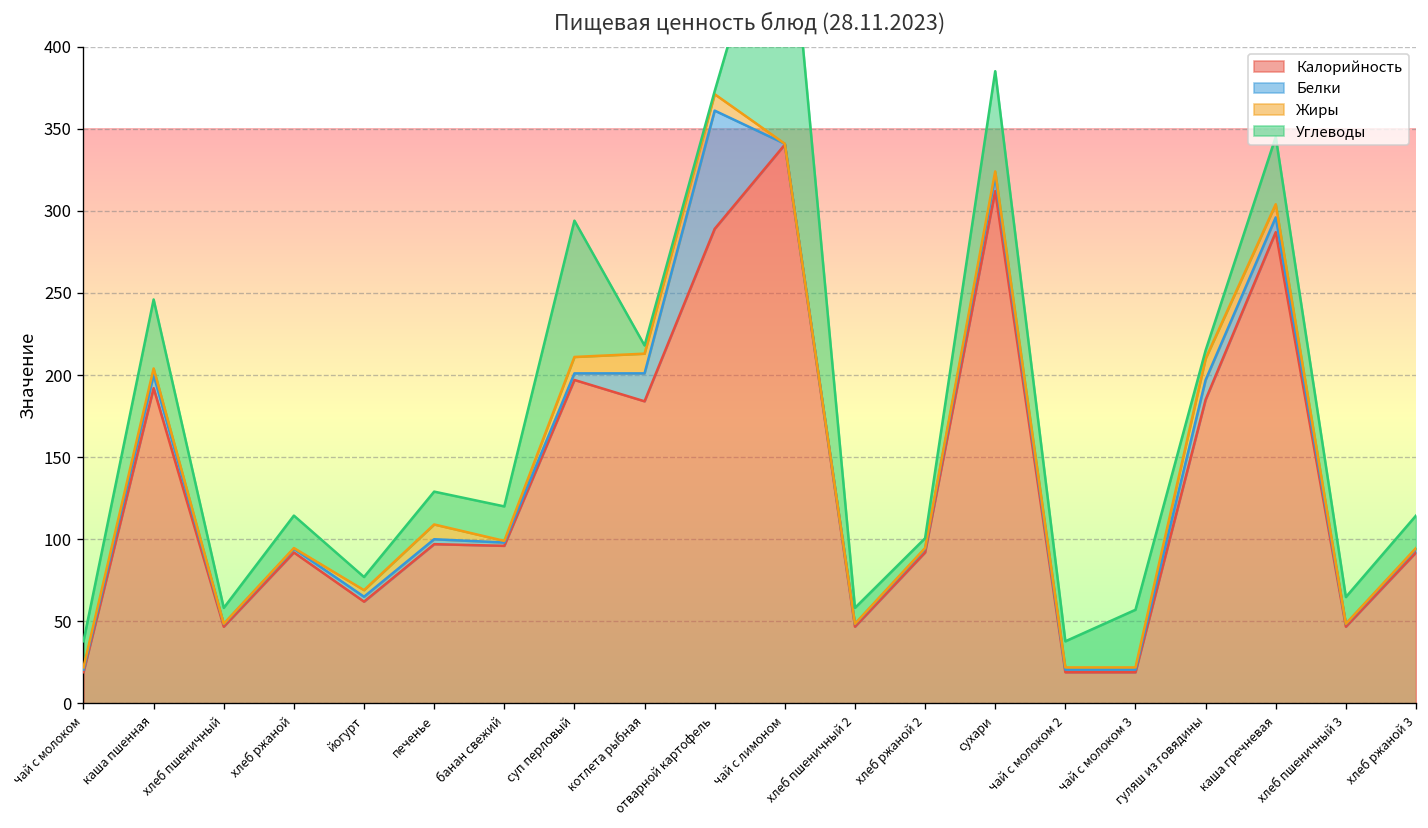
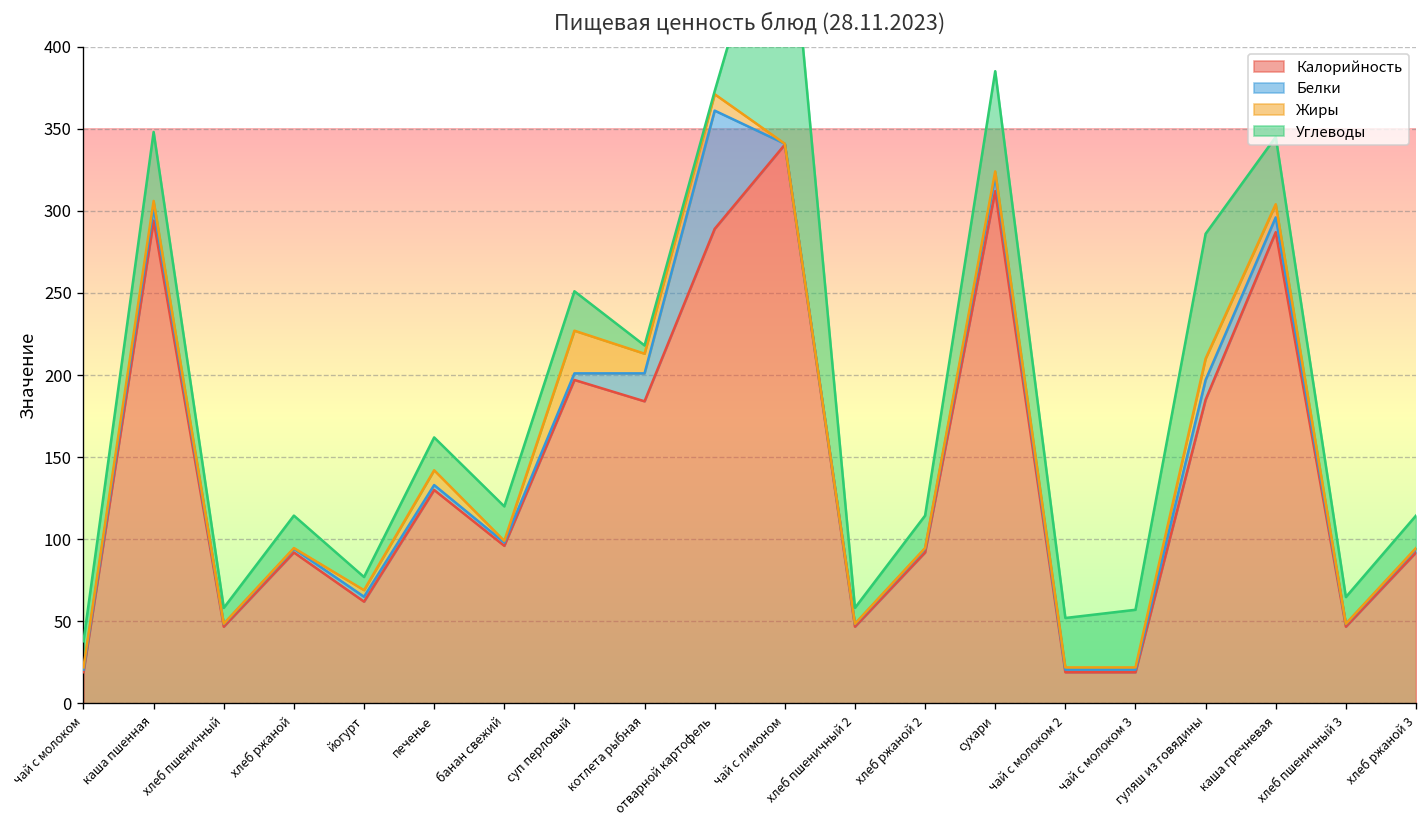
Калорийность, каша пшенная: 192 -> 294
Калорийность, печенье: 97 -> 130
Жиры, суп перловый: 10 -> 26
Углеводы, суп перловый: 83 -> 24
Углеводы, хлеб ржаной 2: 6 -> 20
Углеводы, чай с молоком 2: 16 -> 30
Углеводы, гуляш из говядины: 5 -> 76
